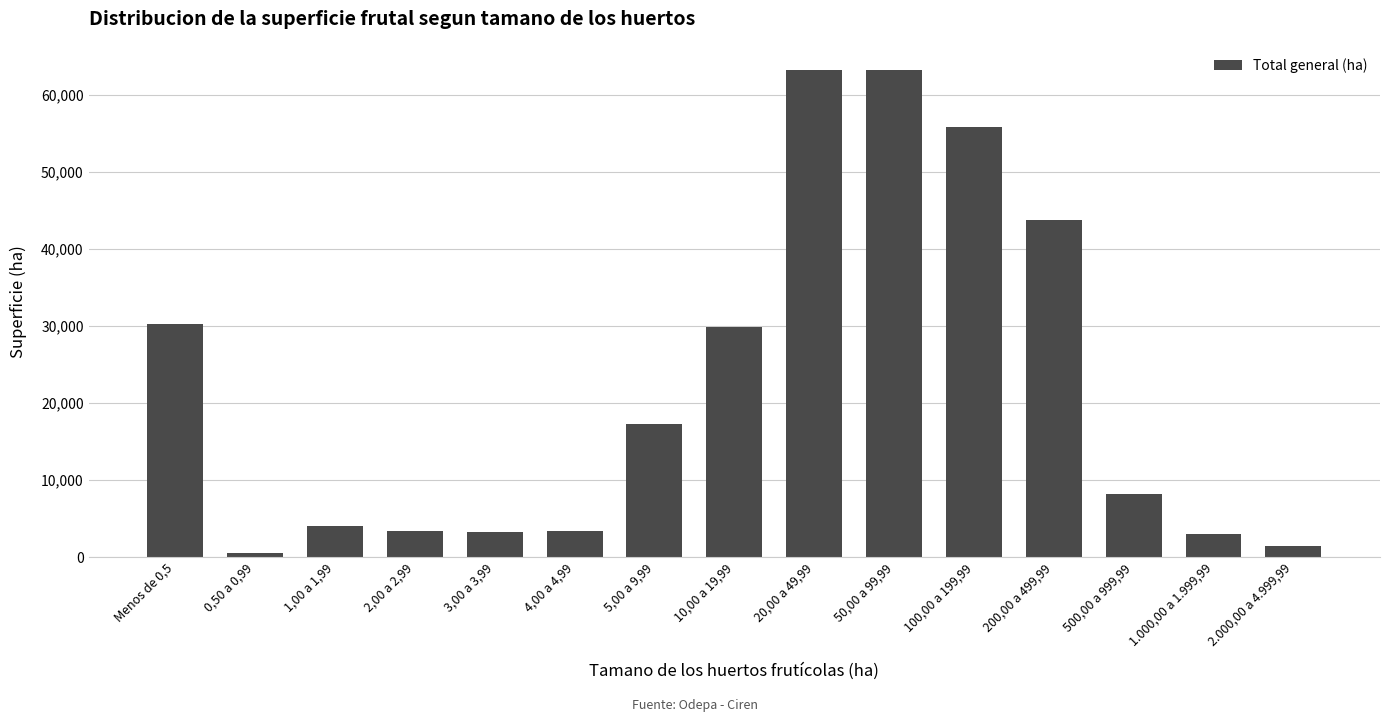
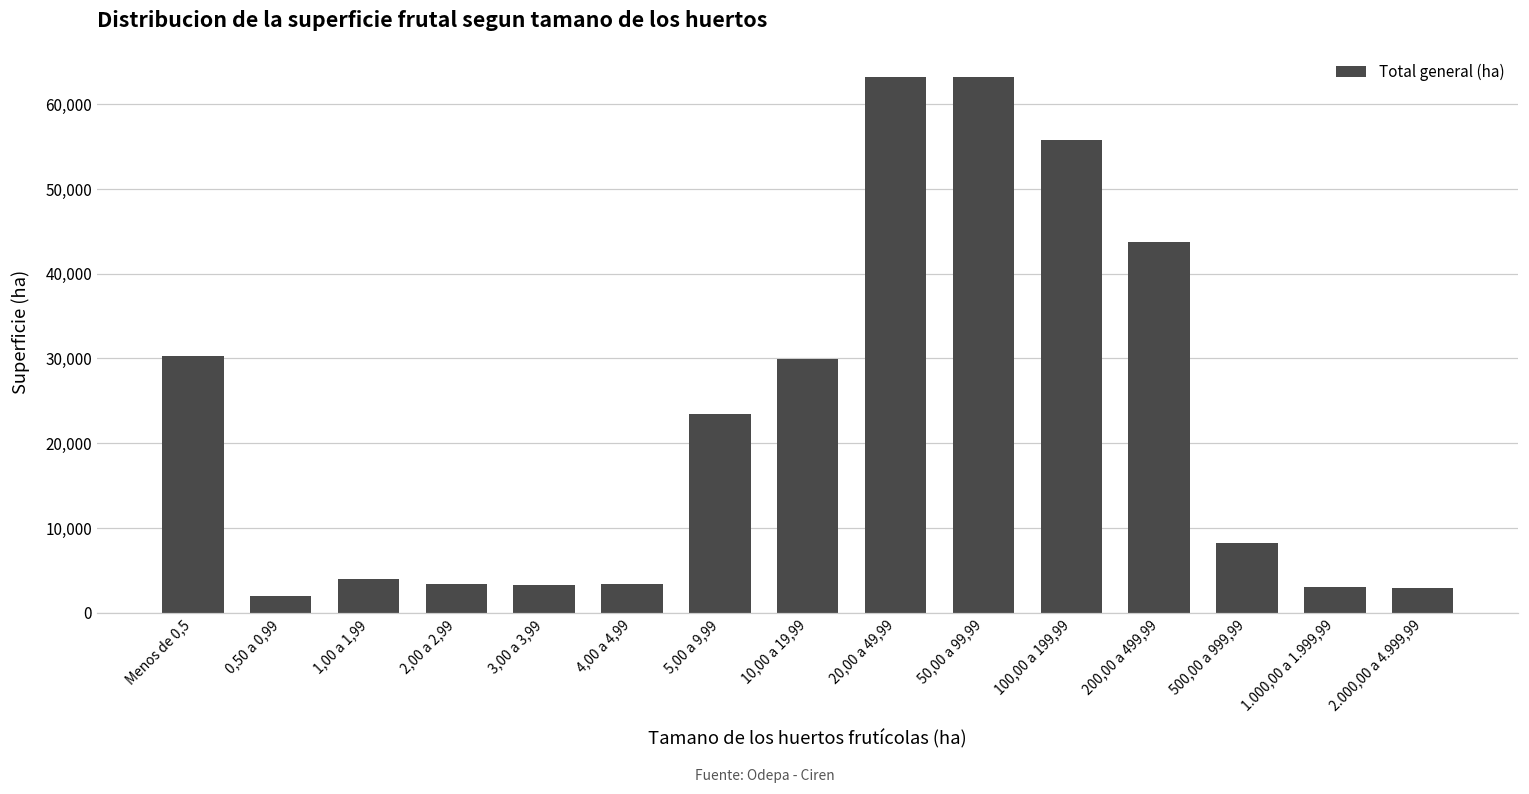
0,50 a 0,99: 1,000 -> 2,000
5,00 a 9,99: 17,000 -> 23,000
2.000,00 a 4.999,99: 1,000 -> 3,000
